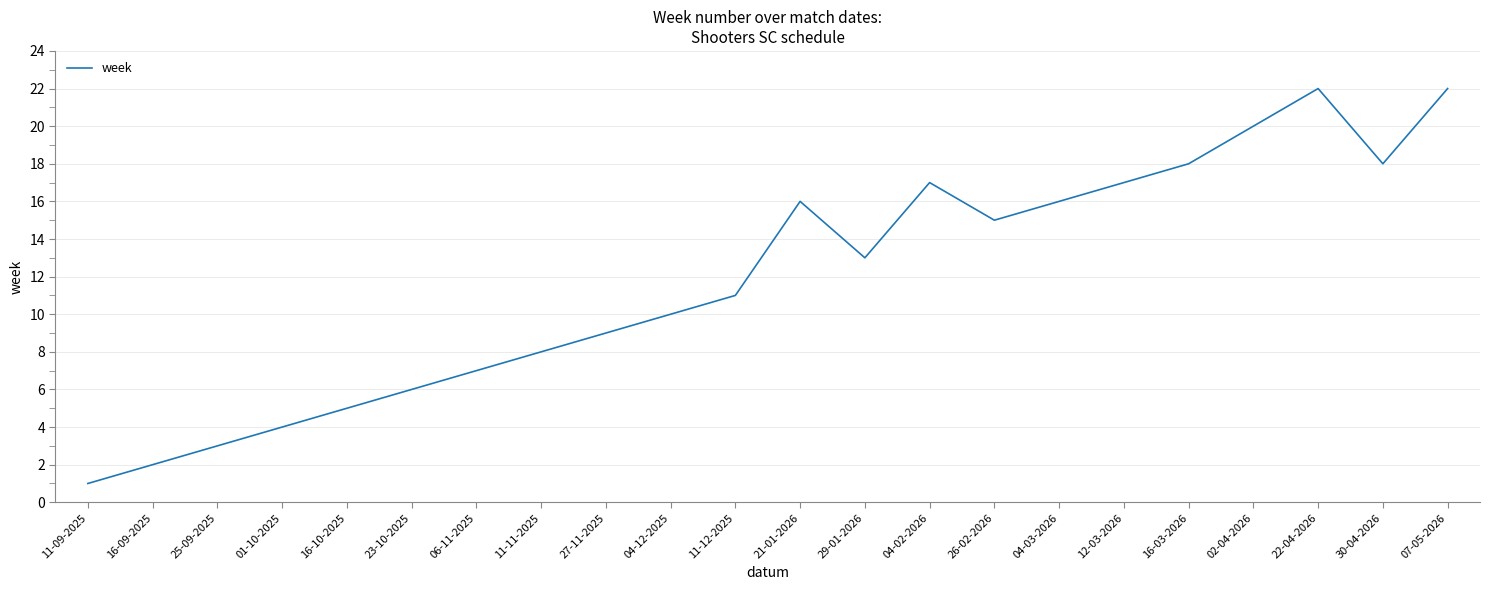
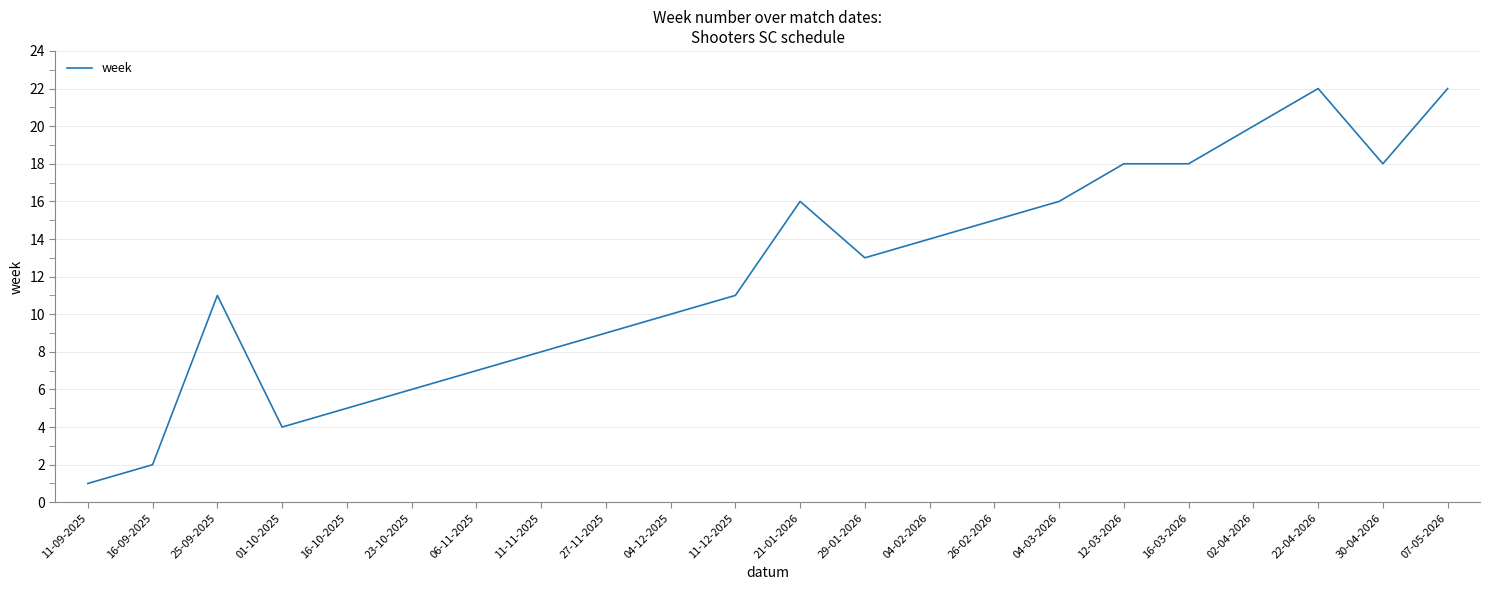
25-09-2025: 3 -> 11
04-02-2026: 17 -> 14
12-03-2026: 17 -> 18
